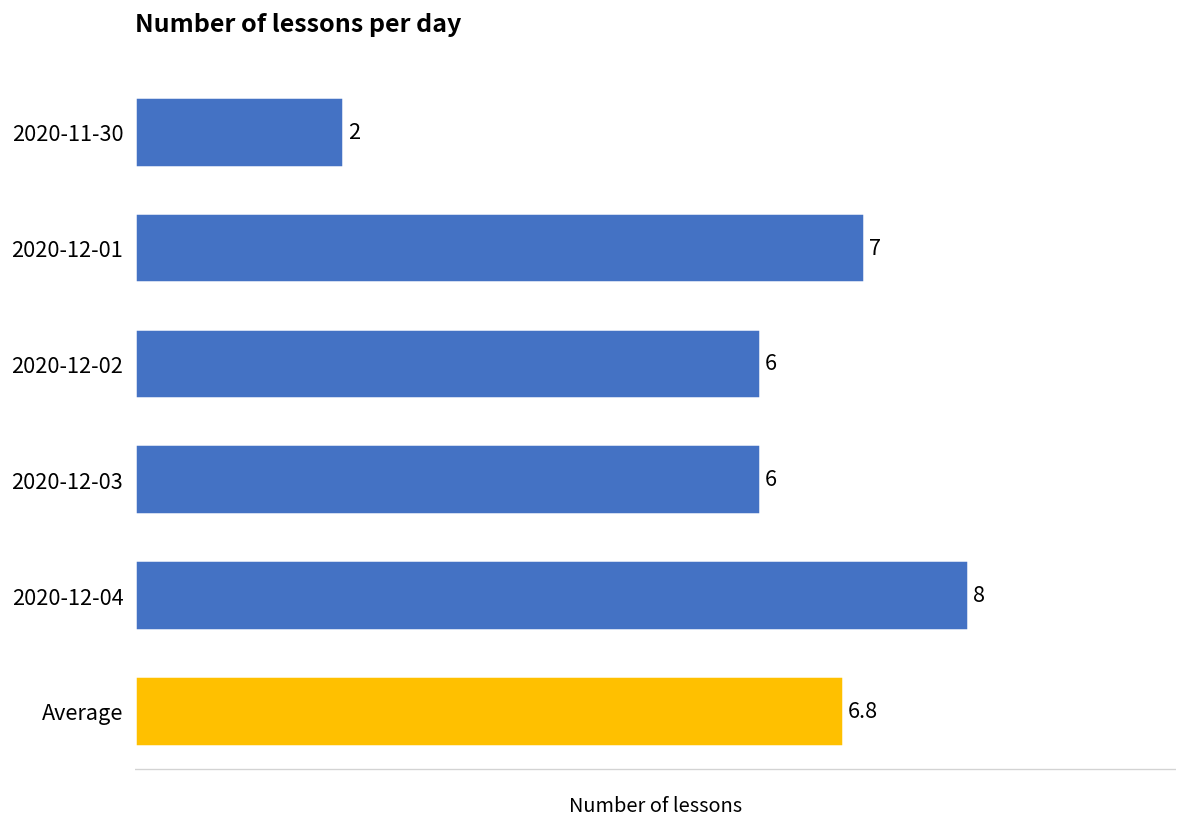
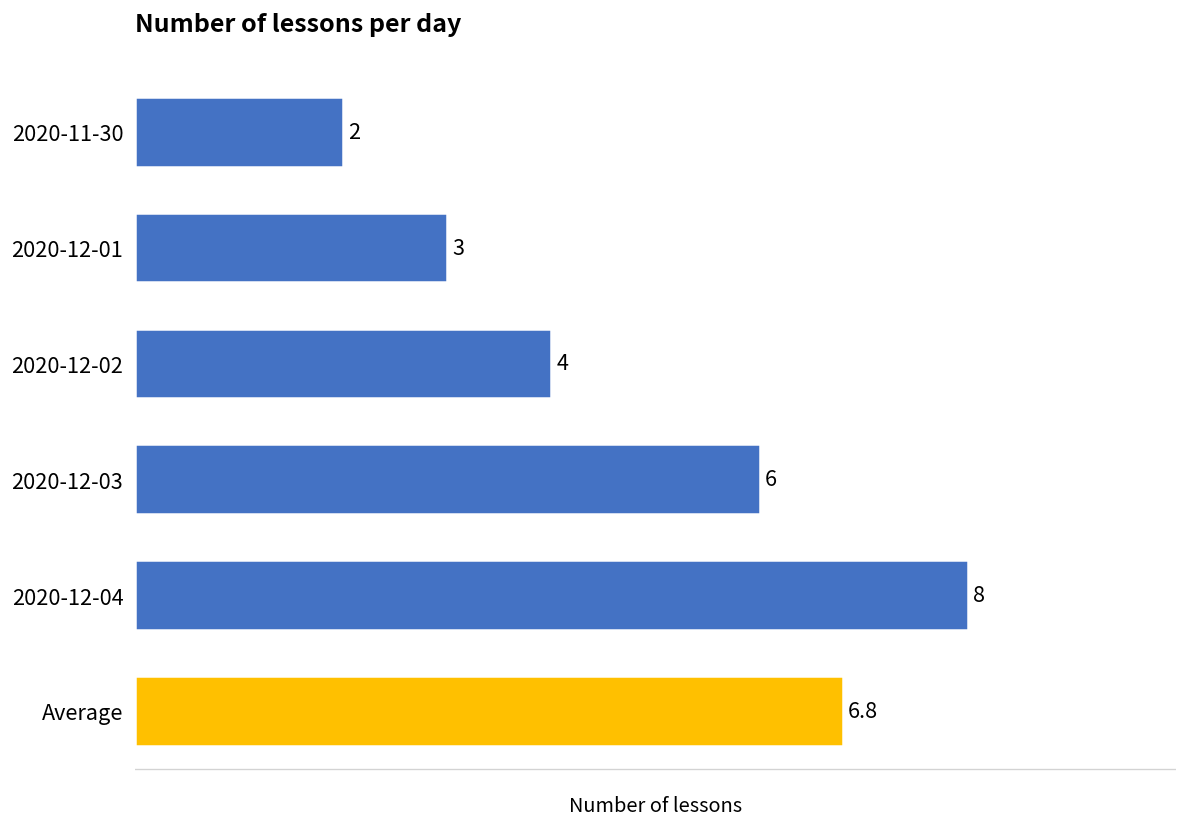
2020-12-01: 7 -> 3
2020-12-02: 6 -> 4
